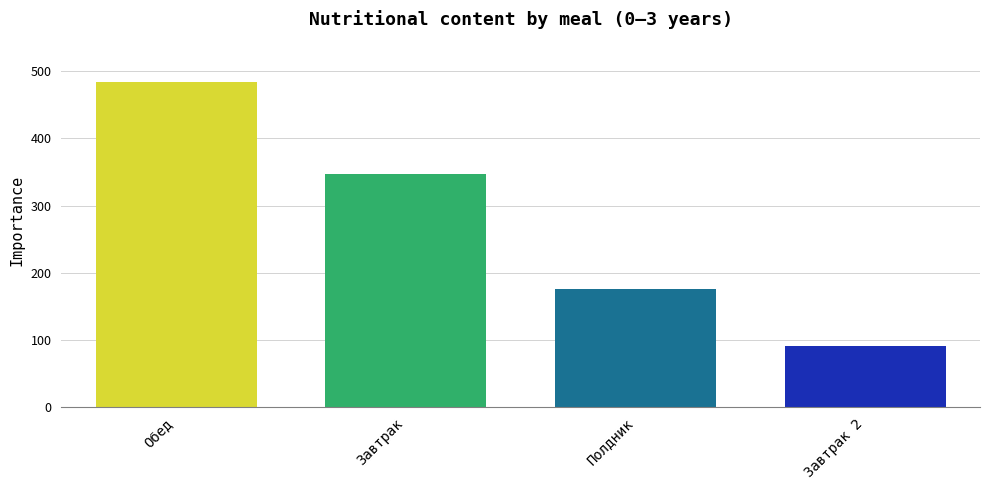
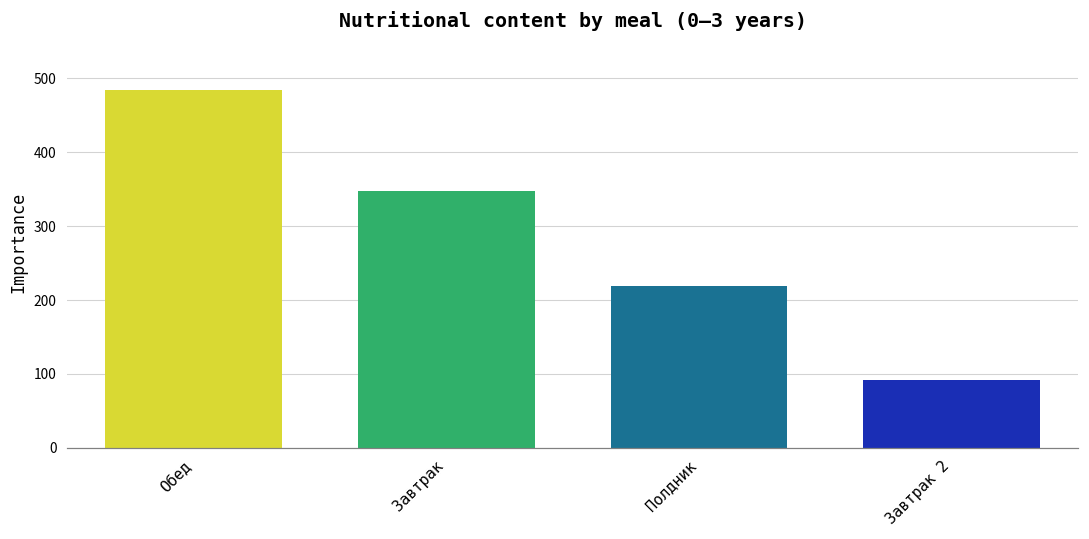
Полдник: 180 -> 220
